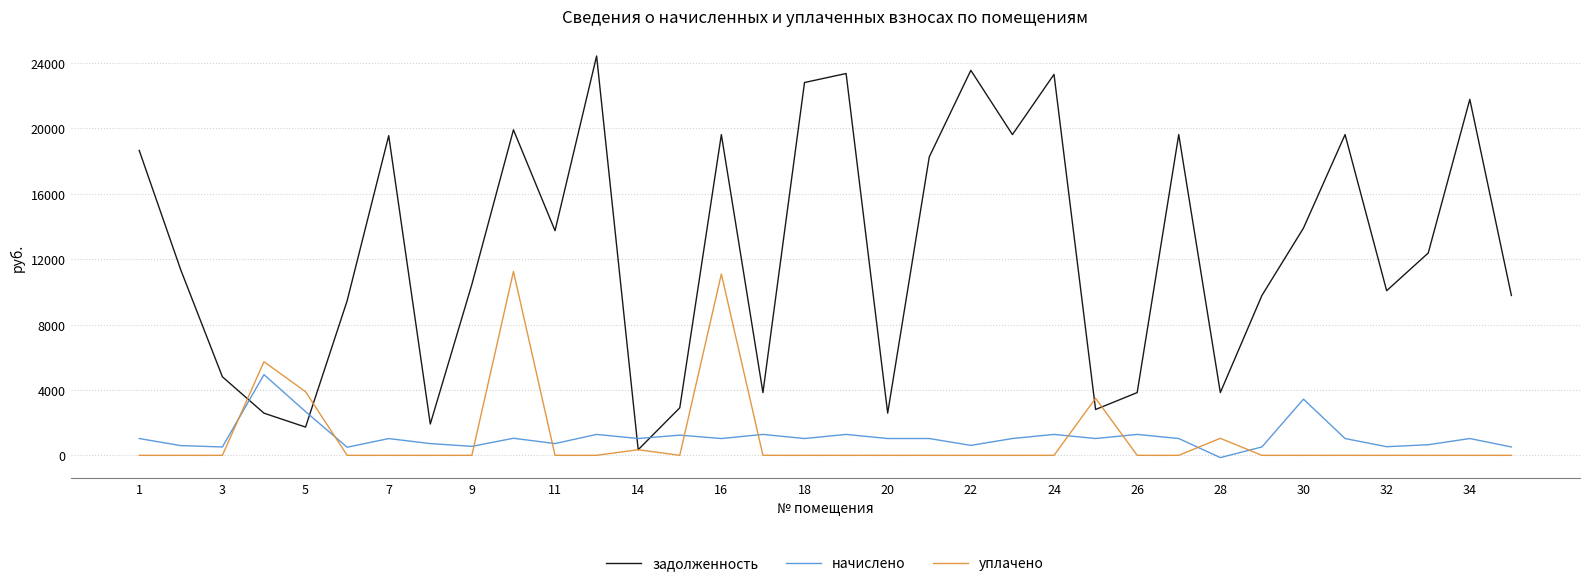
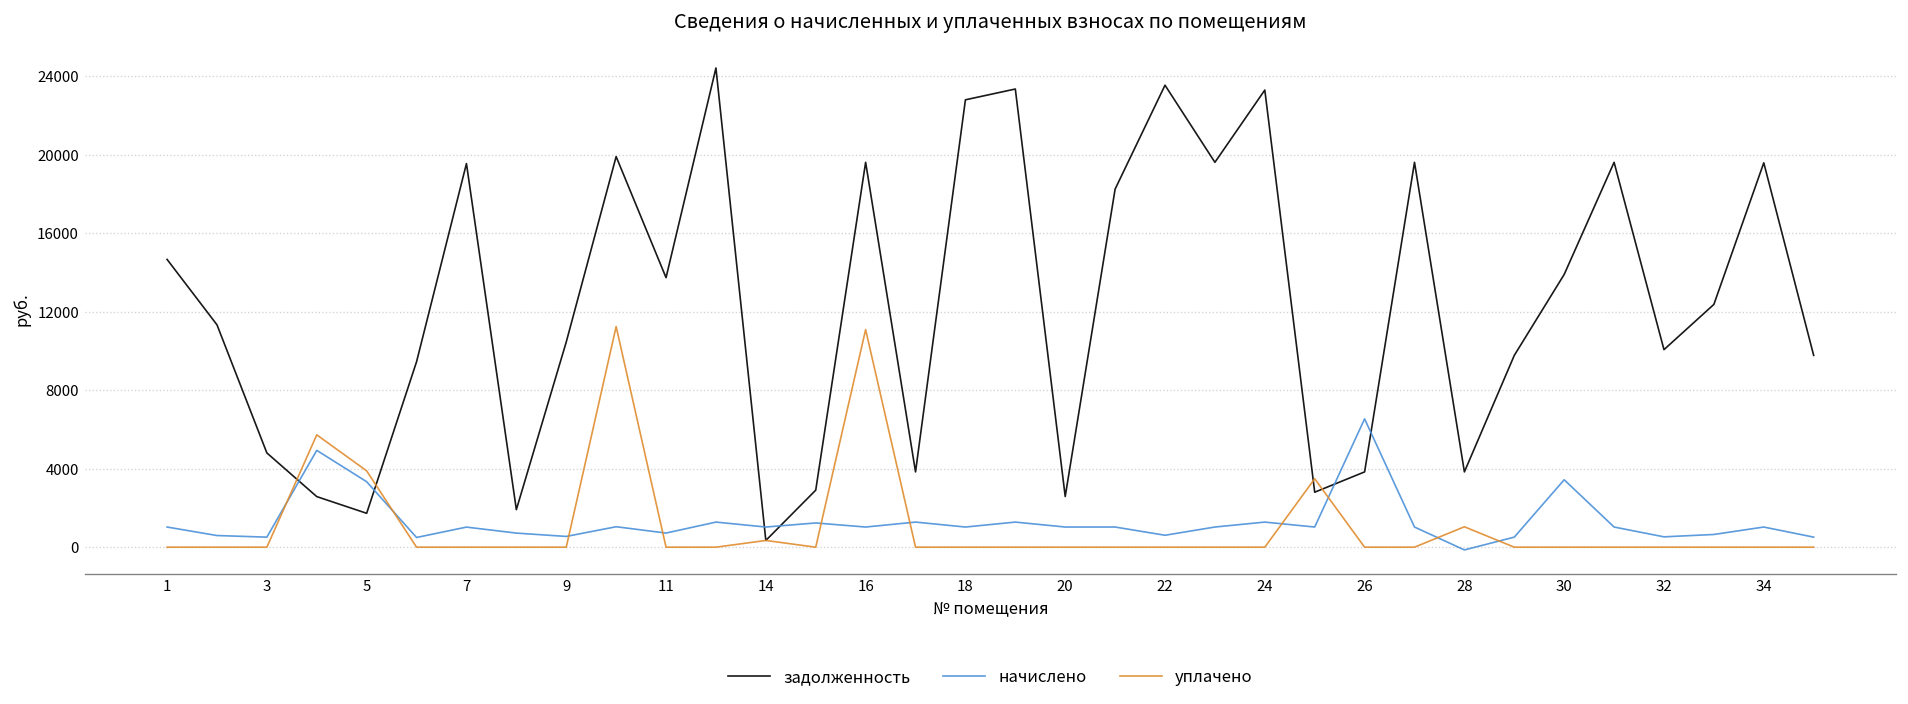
задолженность, 1: 18700 -> 14700
начислено, 5: 2700 -> 3300
начислено, 26: 1300 -> 6500
задолженность, 34: 21800 -> 19600
